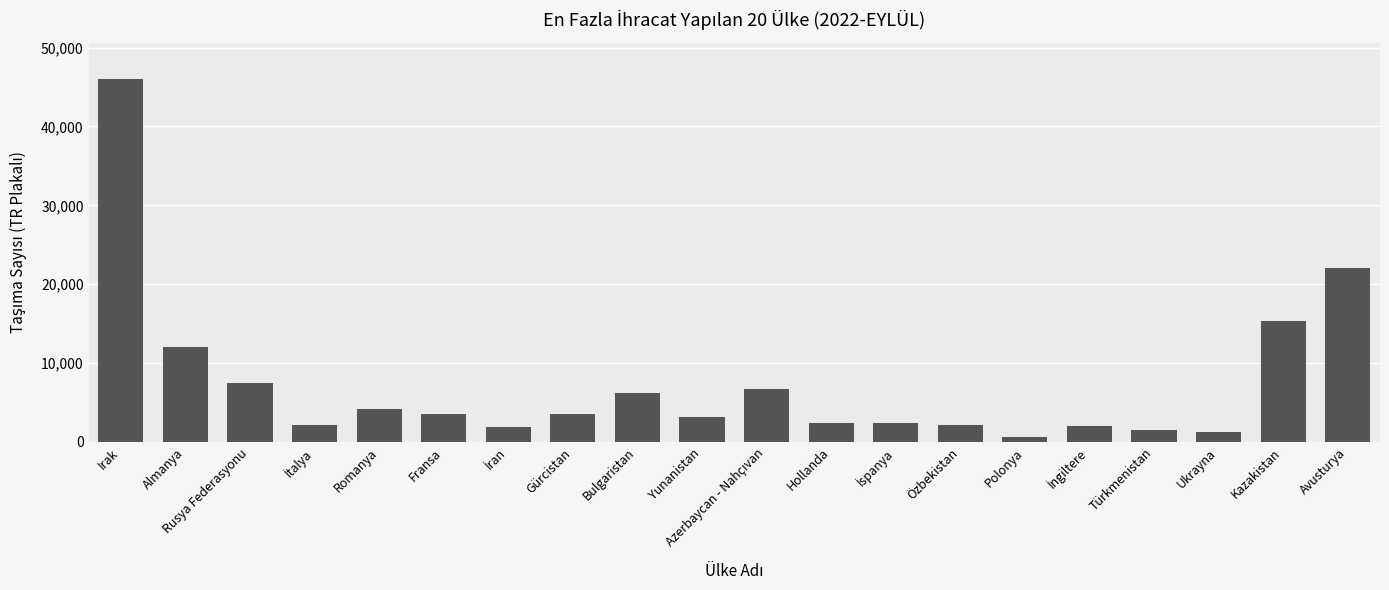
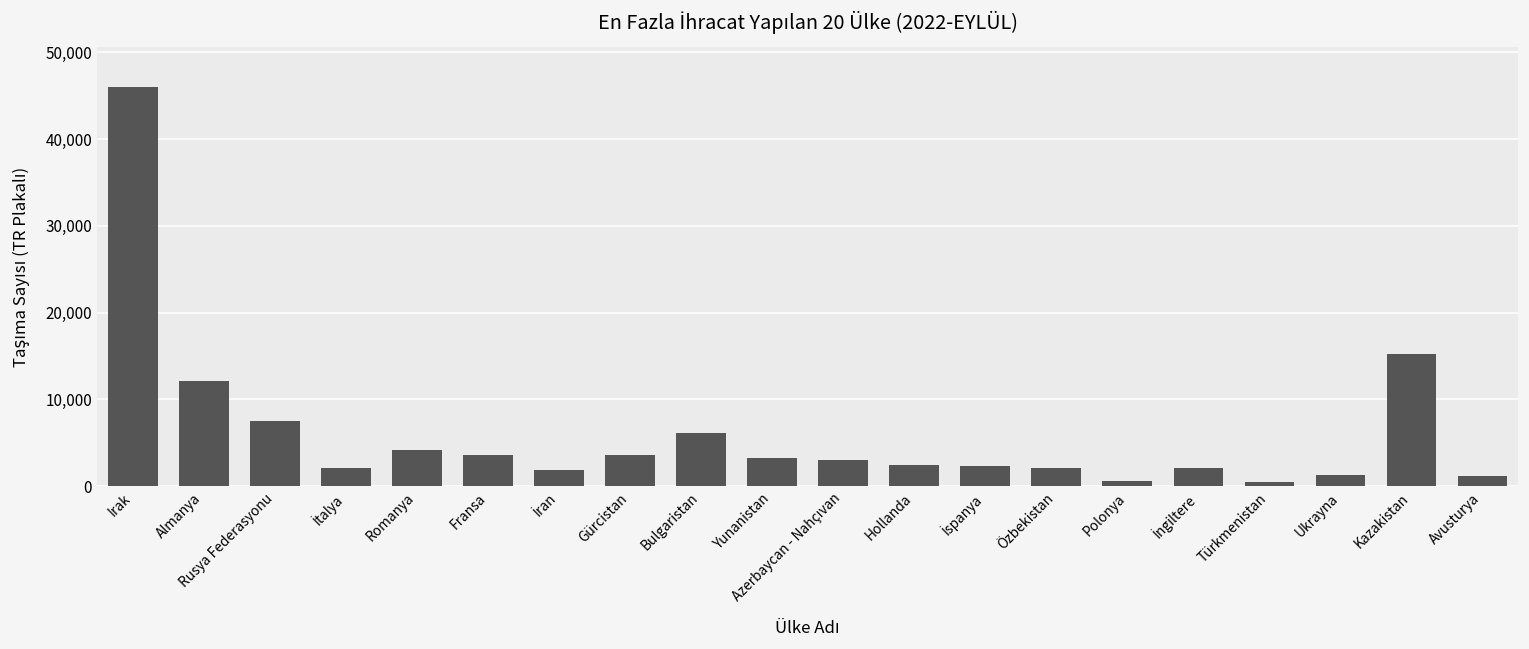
Azerbaycan - Nahçıvan: 7,000 -> 3,000
Türkmenistan: 2,000 -> 1,000
Avusturya: 22,000 -> 1,000
